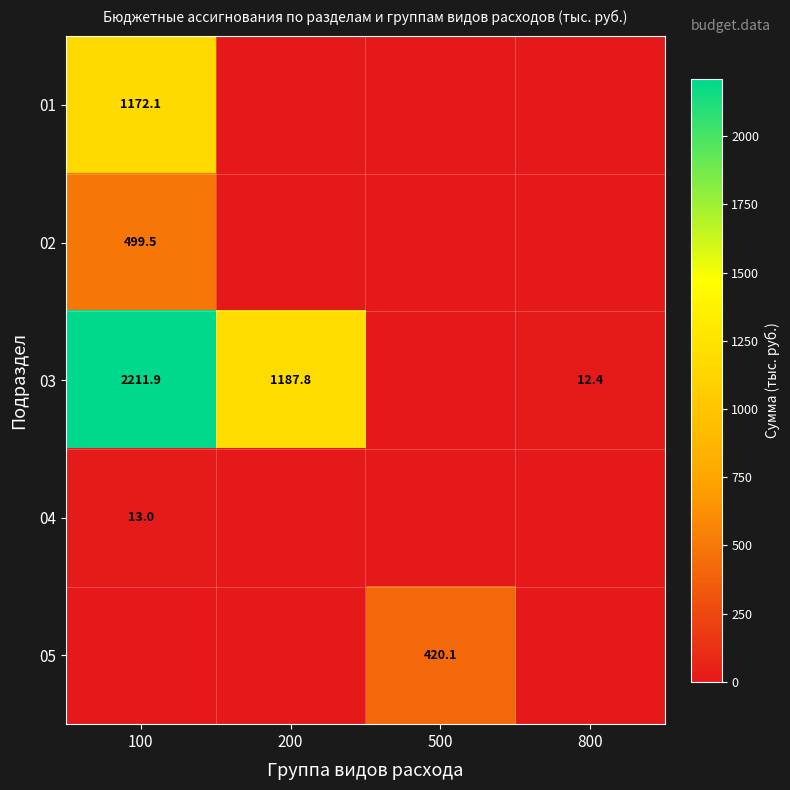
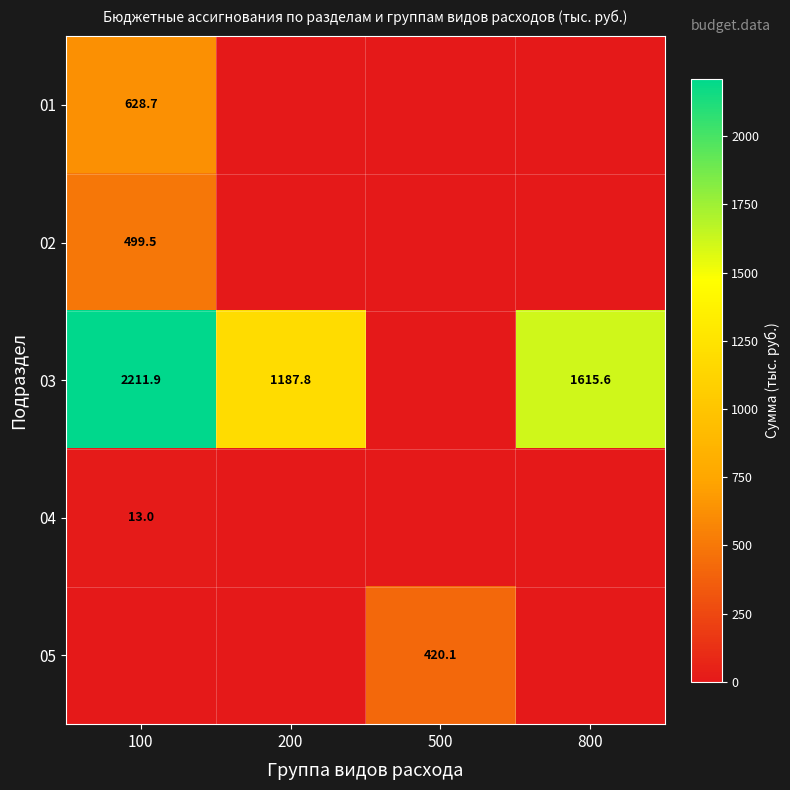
01, 100: 1172.1 -> 628.7
03, 800: 12.4 -> 1615.6
